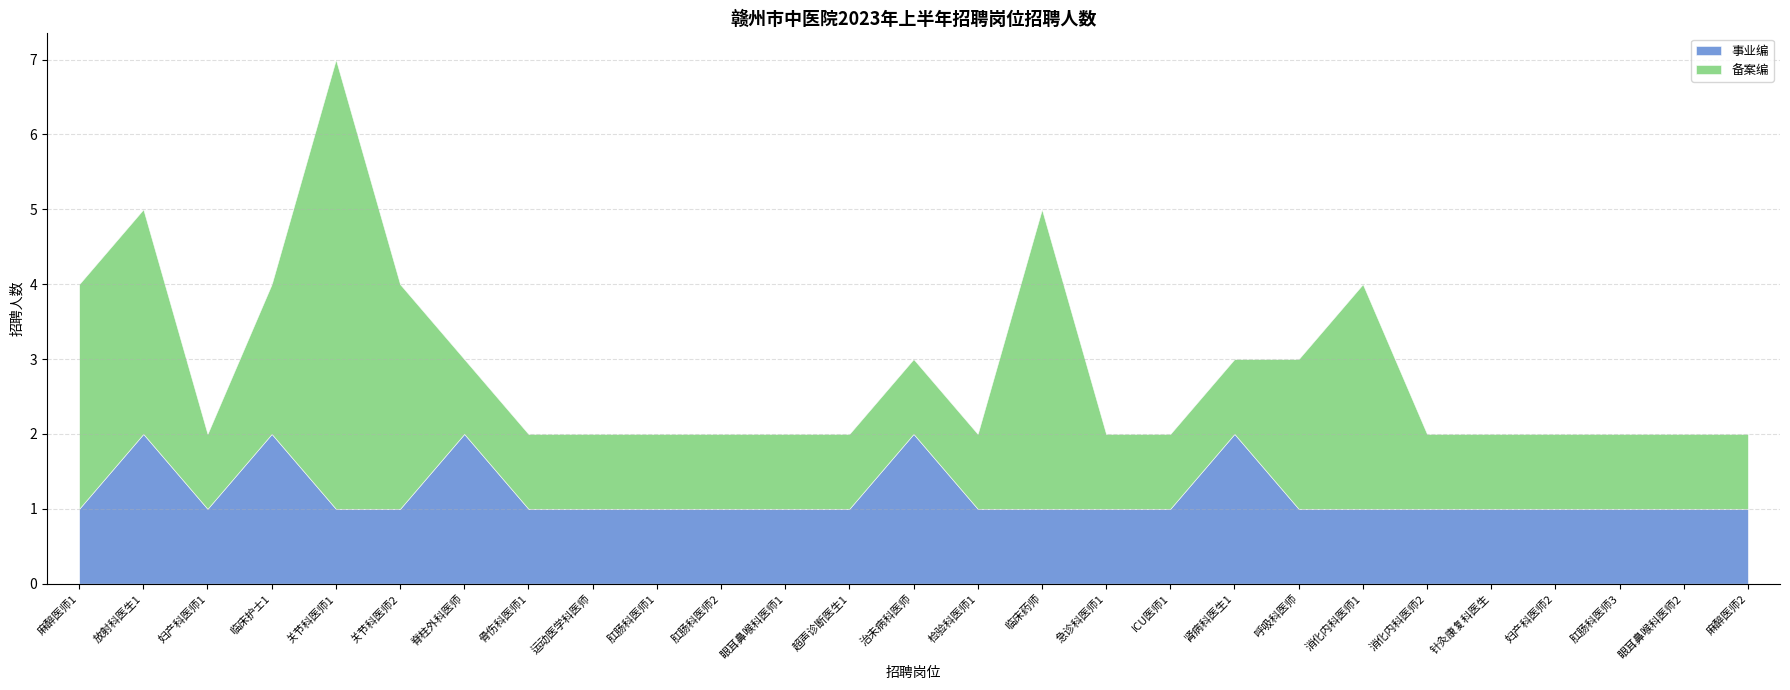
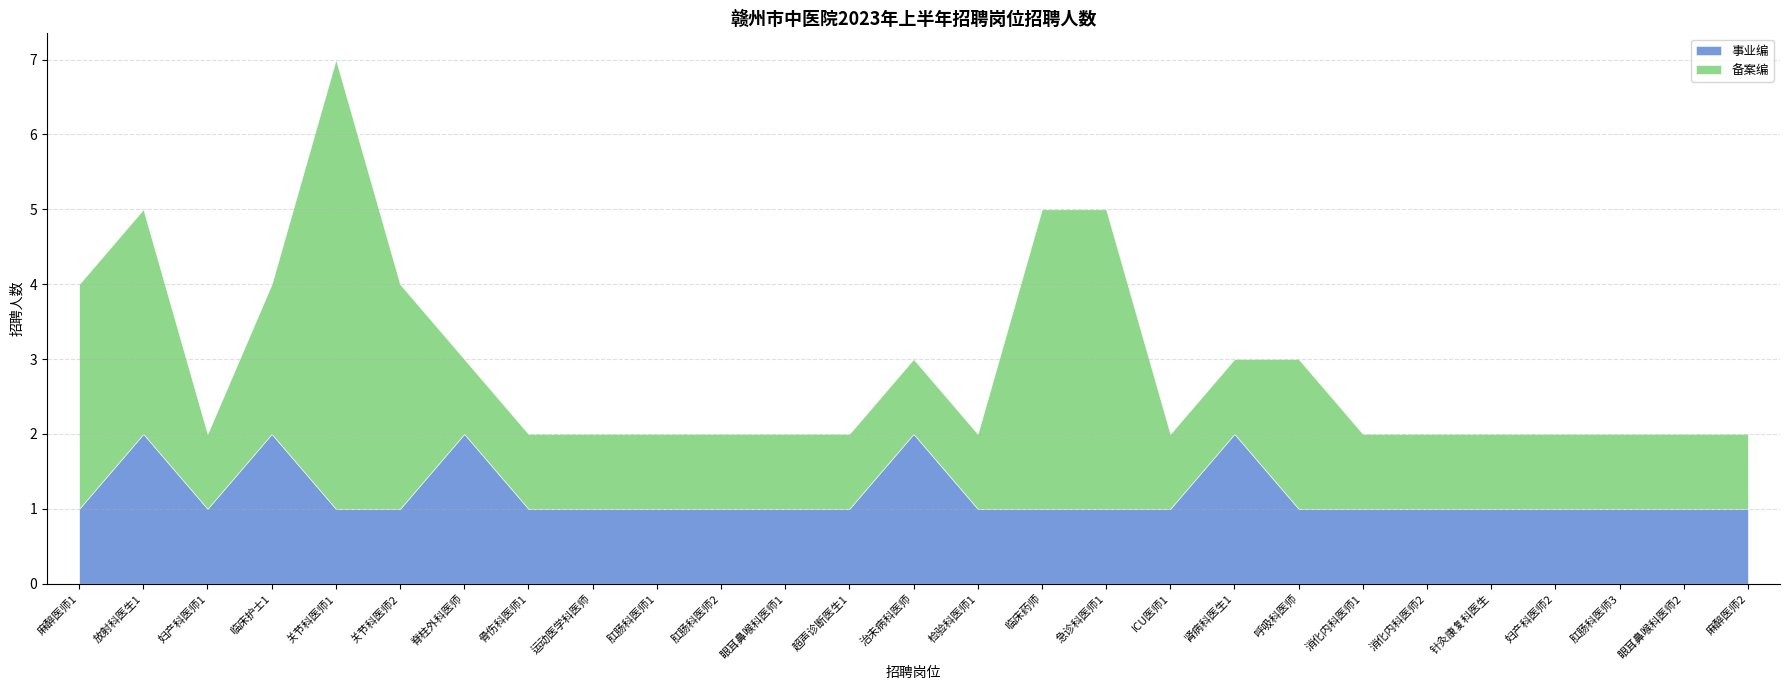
备案编, 急诊科医师1: 1 -> 4
备案编, 消化内科医师1: 3 -> 1
